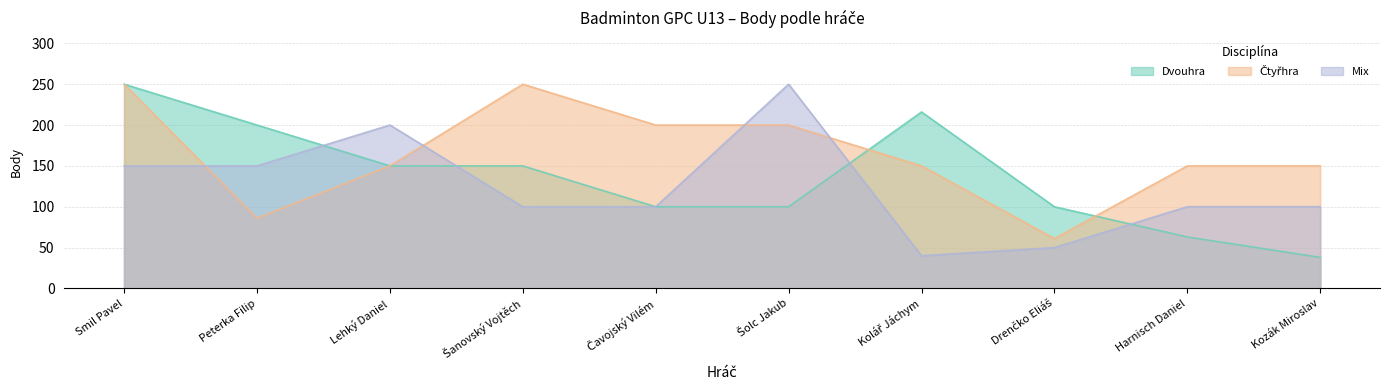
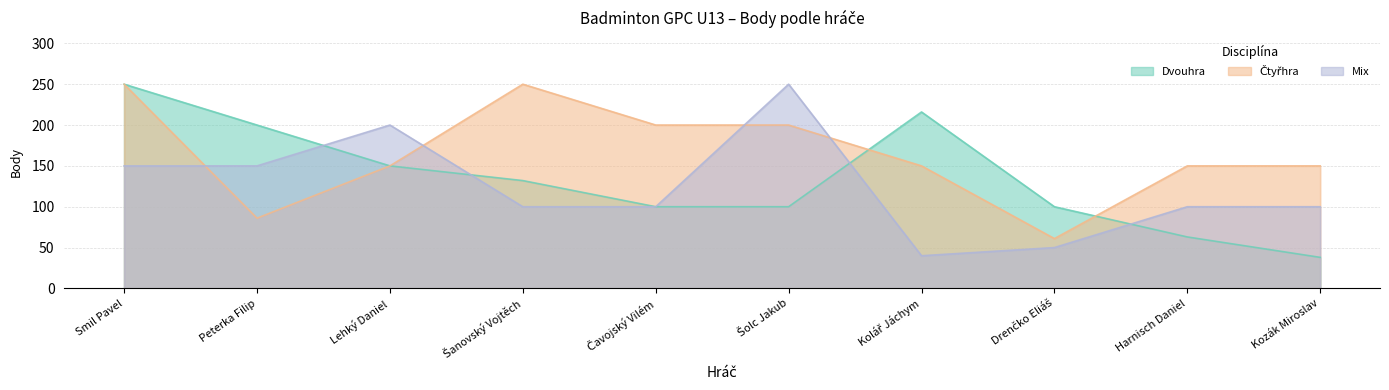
Dvouhra, Šanovský Vojtěch: 150 -> 130
